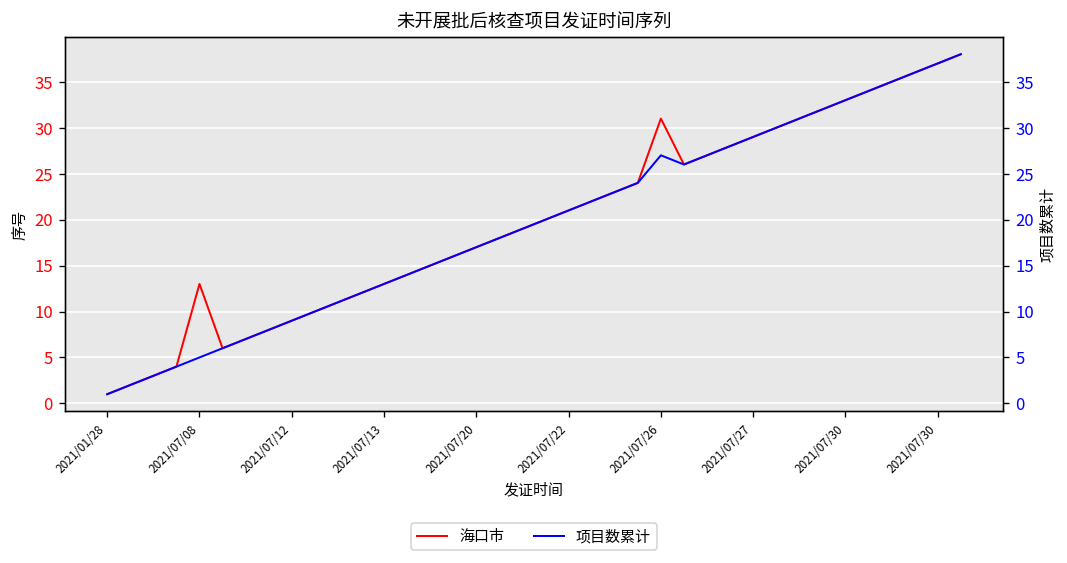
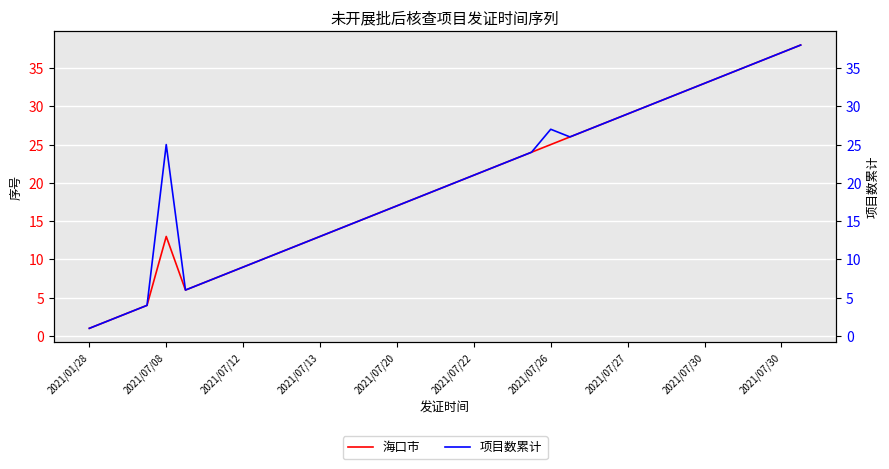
海口市, 2021/07/26: 31 -> 25
项目数累计, 2021/07/08: 5 -> 25
